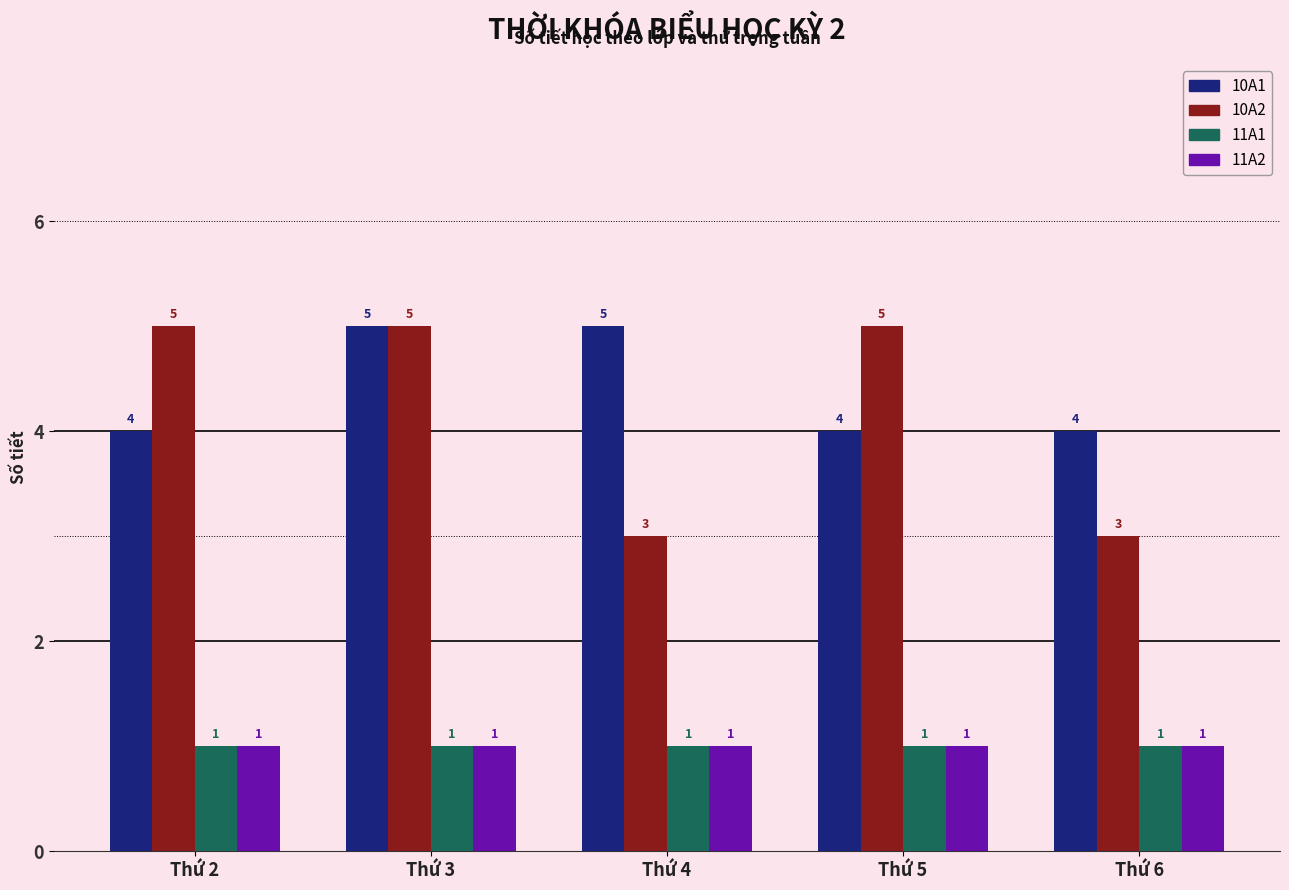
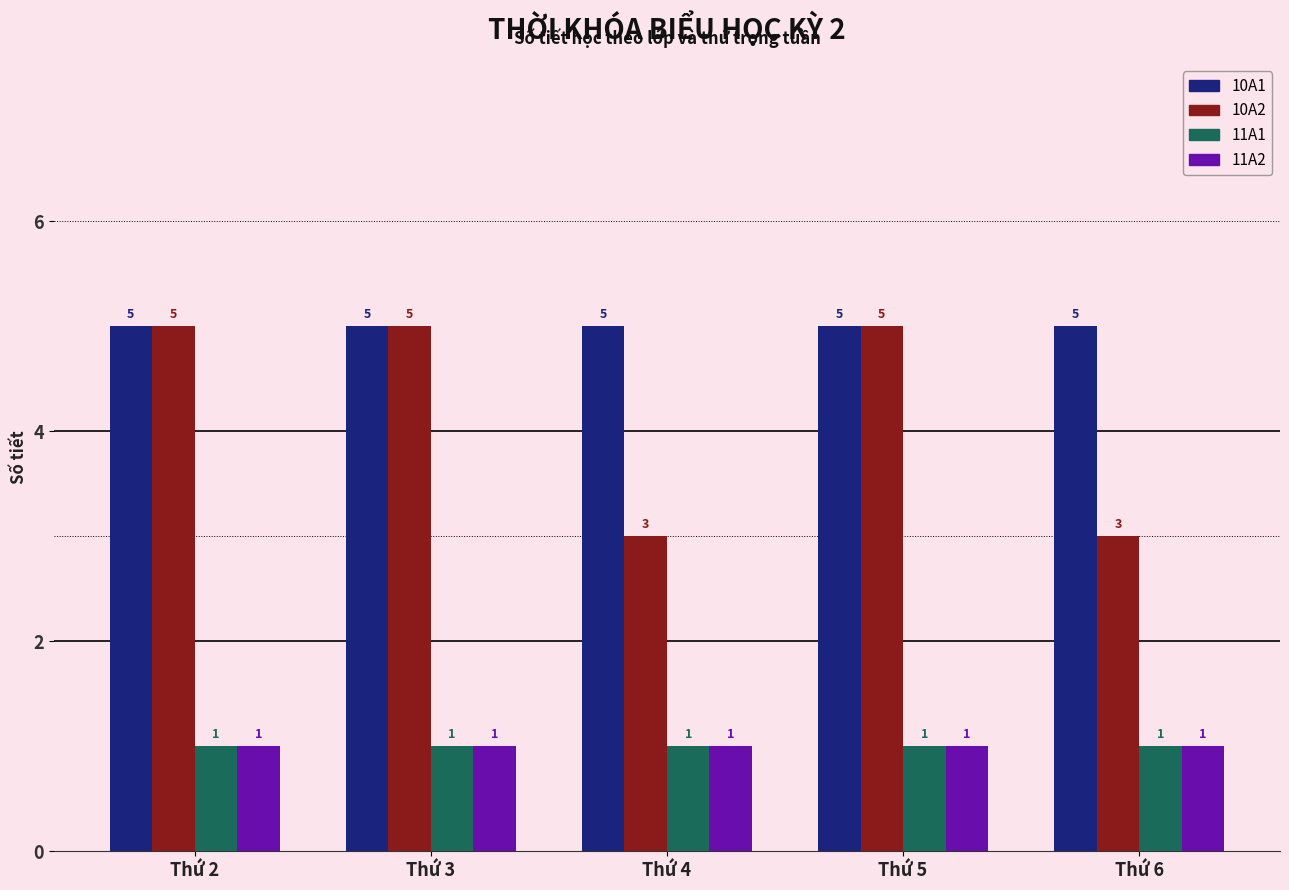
10A1, Thứ 2: 4 -> 5
10A1, Thứ 5: 4 -> 5
10A1, Thứ 6: 4 -> 5
